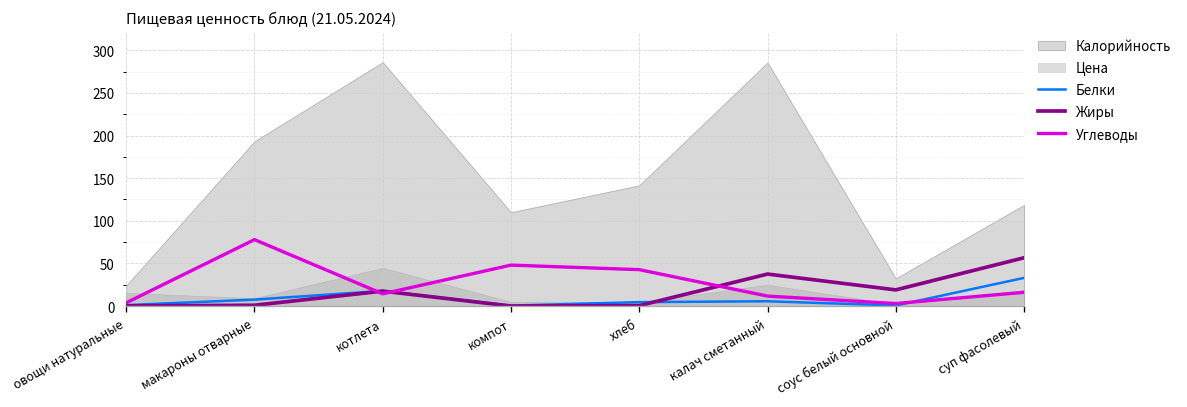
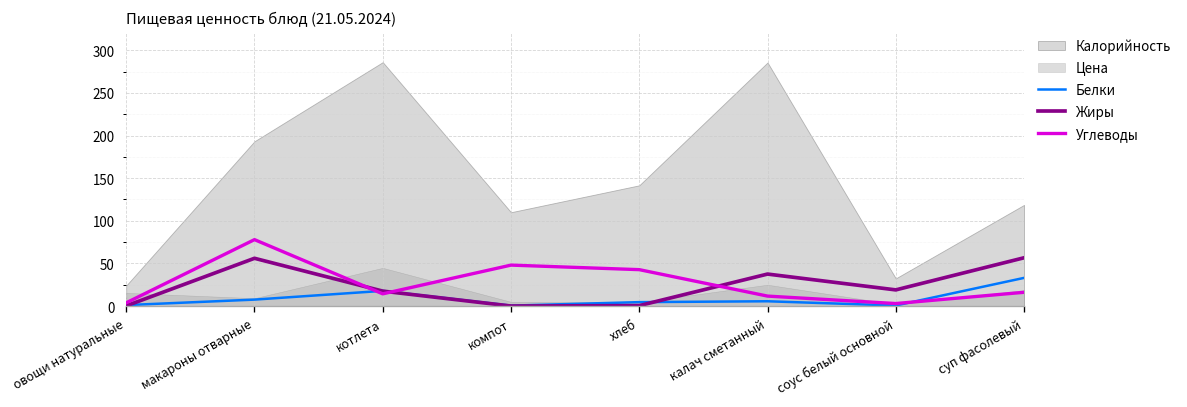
Жиры, макароны отварные: 0 -> 60
